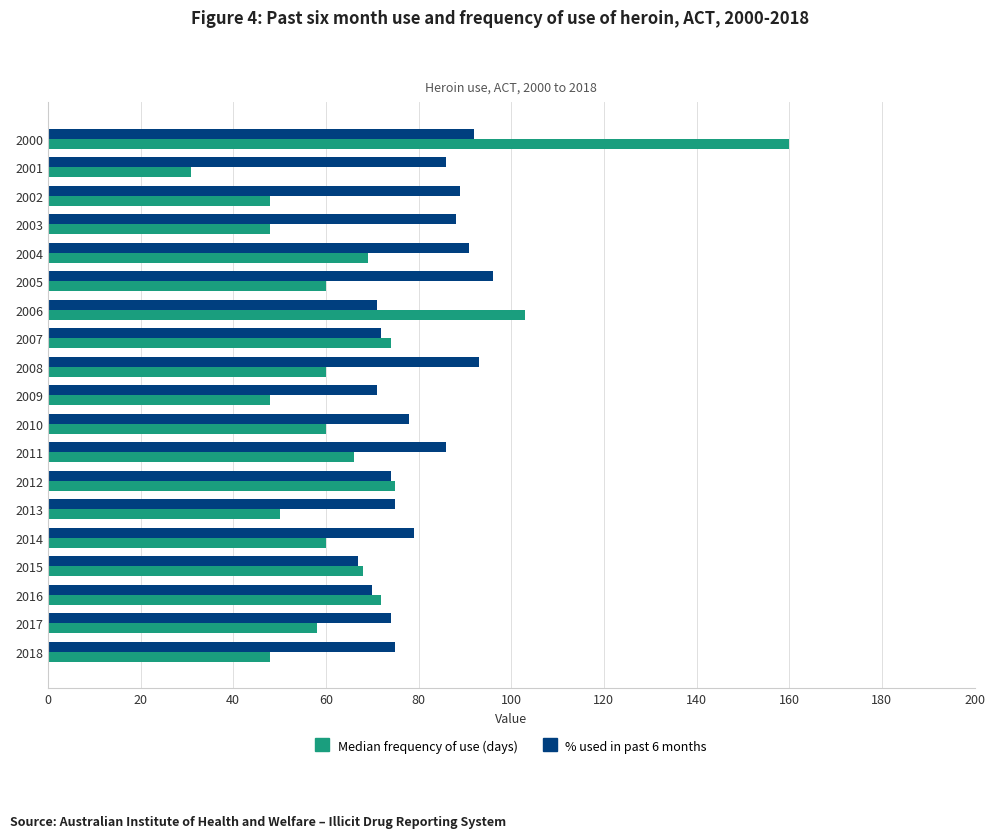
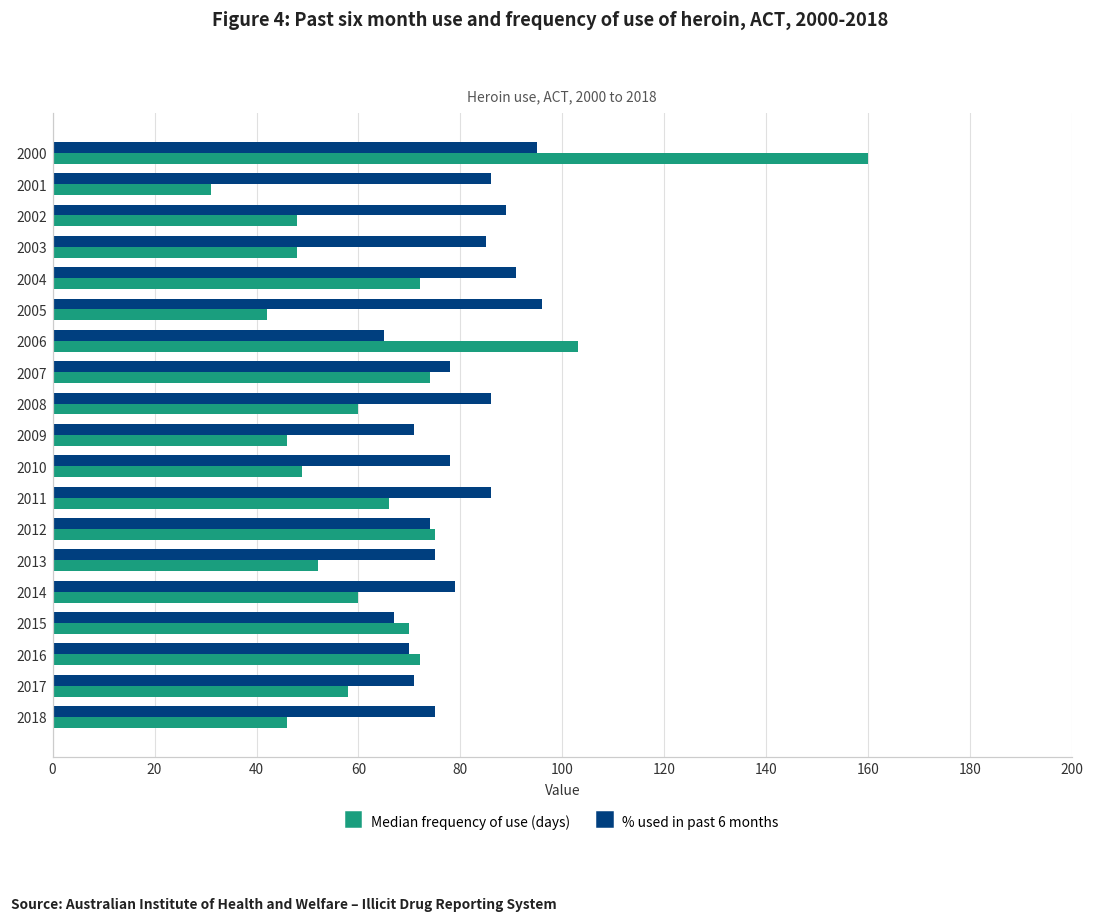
% used in past 6 months, 2000: 92 -> 95
% used in past 6 months, 2003: 88 -> 85
Median frequency of use (days), 2004: 69 -> 72
Median frequency of use (days), 2005: 60 -> 42
% used in past 6 months, 2006: 71 -> 65
% used in past 6 months, 2007: 72 -> 78
% used in past 6 months, 2008: 93 -> 86
Median frequency of use (days), 2009: 48 -> 46
Median frequency of use (days), 2010: 60 -> 49
Median frequency of use (days), 2013: 50 -> 52
Median frequency of use (days), 2015: 68 -> 70
% used in past 6 months, 2017: 74 -> 71
Median frequency of use (days), 2018: 48 -> 46
